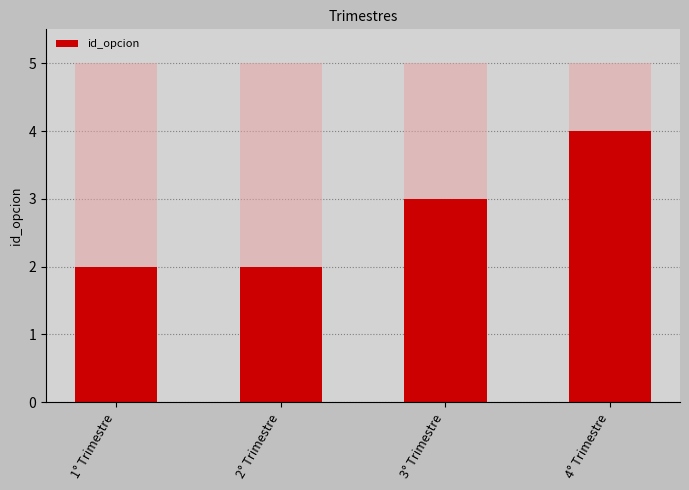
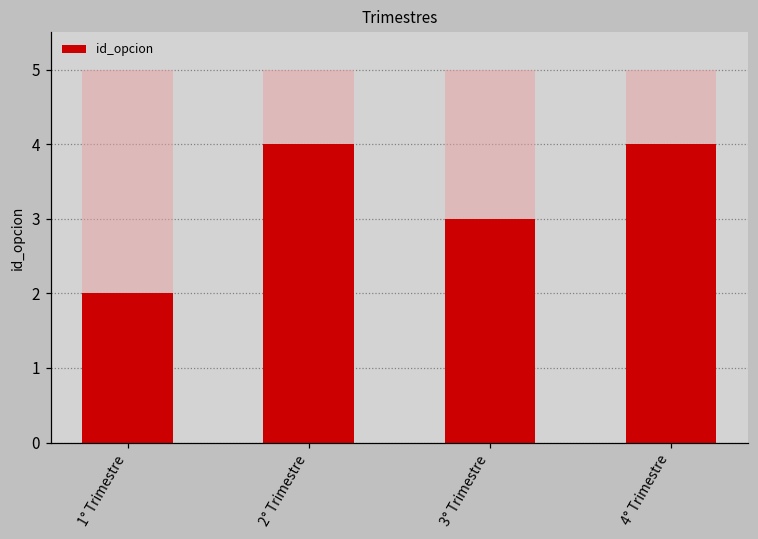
id_opcion, 2° Trimestre: 2 -> 4
